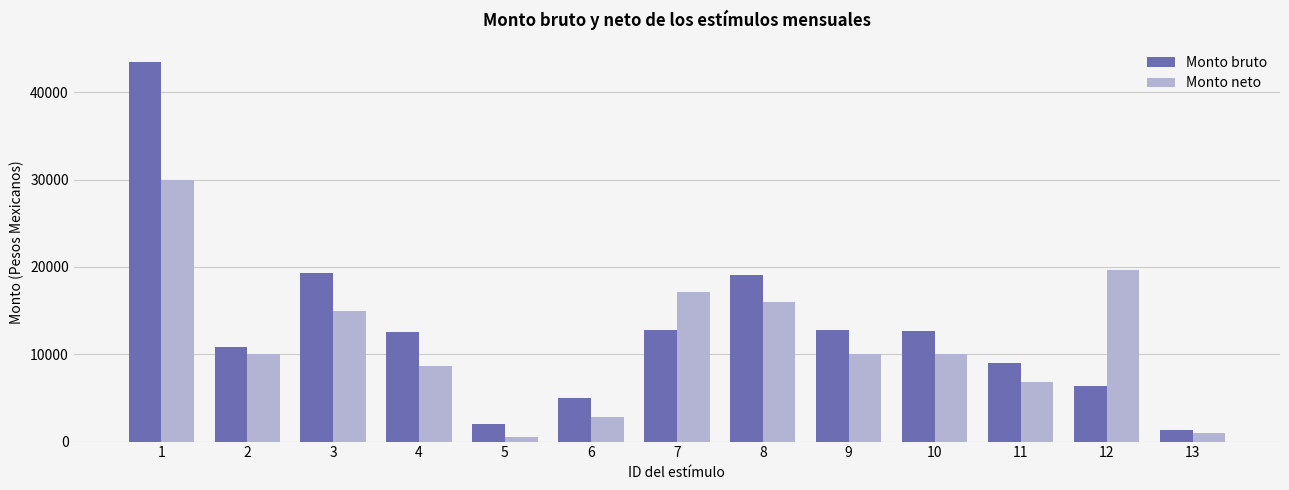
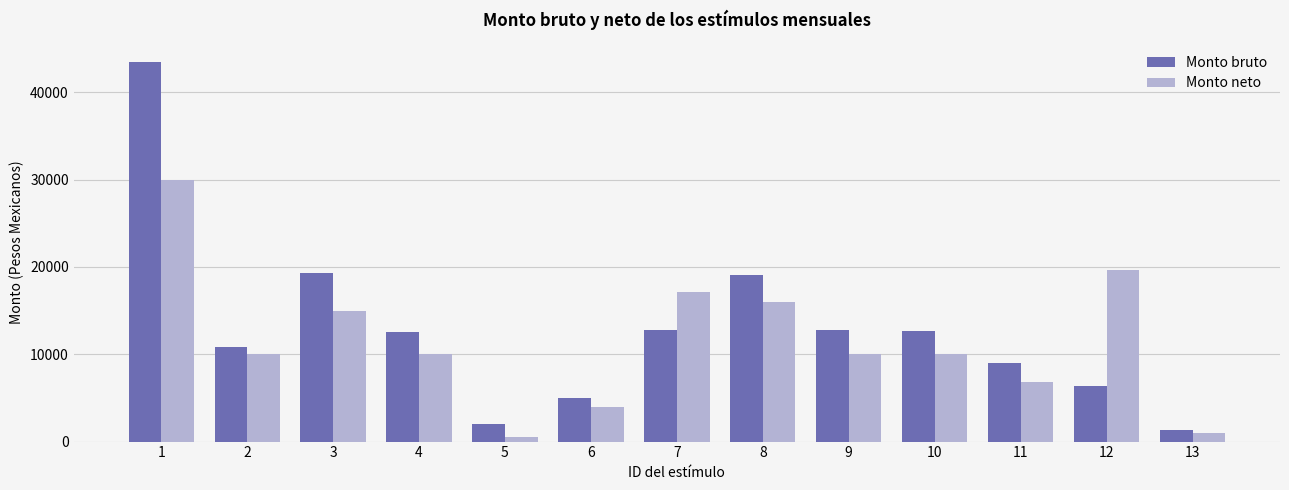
Monto neto, 4: 9000 -> 10000
Monto neto, 6: 3000 -> 4000
